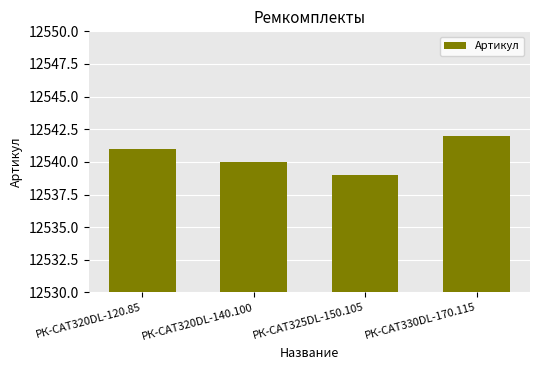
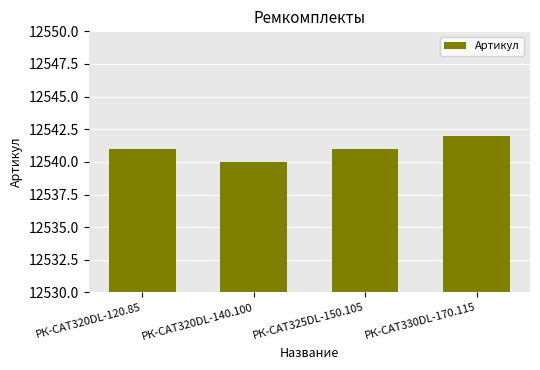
РК-CAT325DL-150.105: 12539 -> 12541
